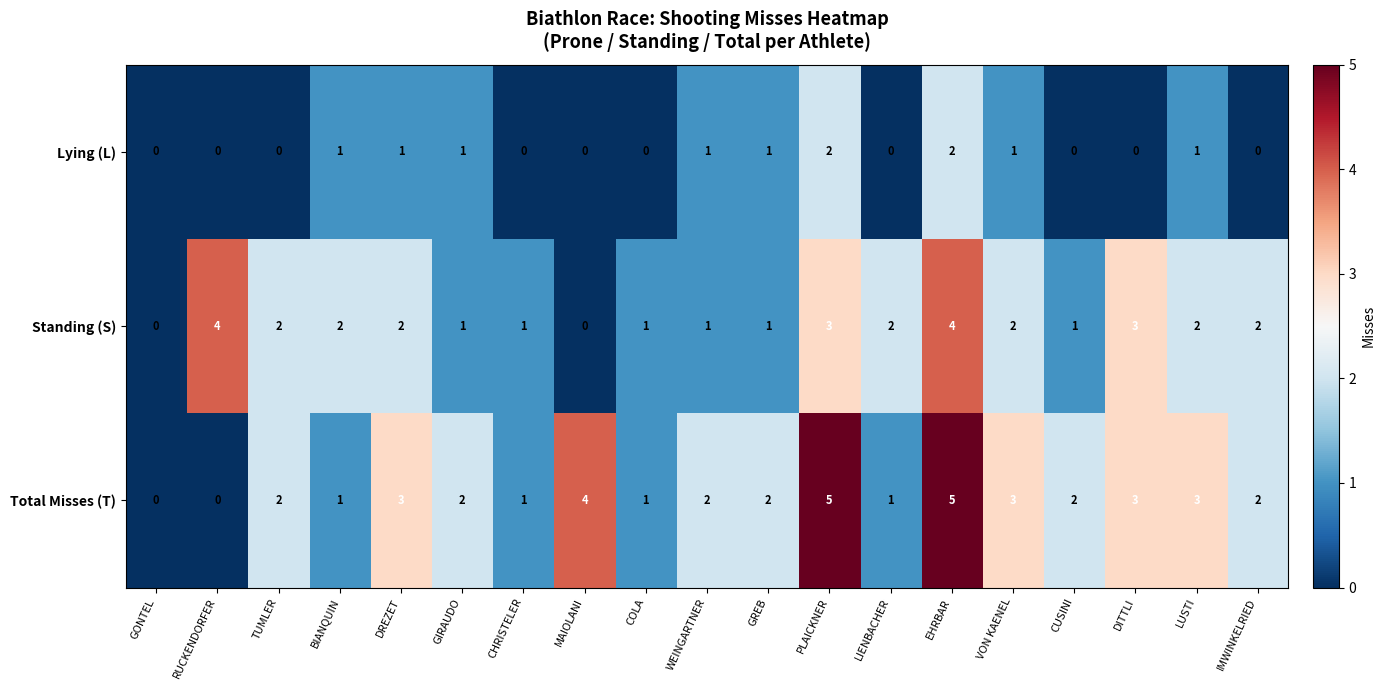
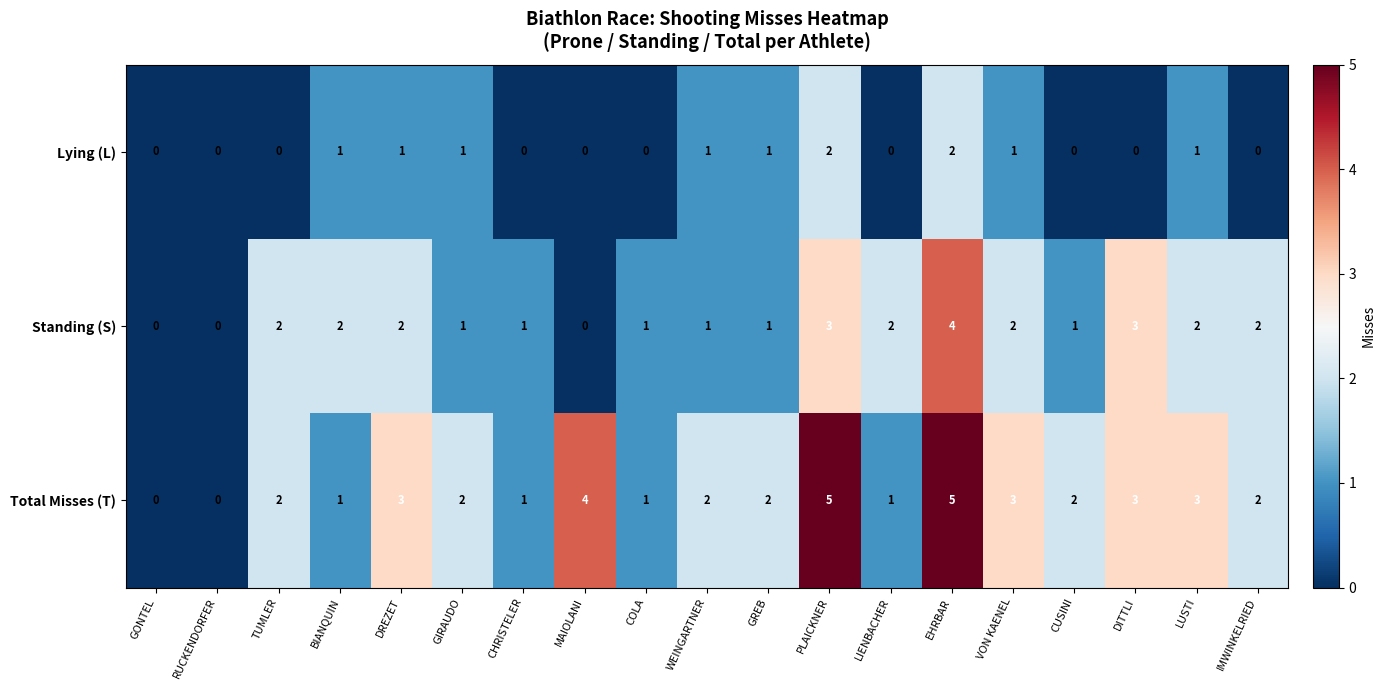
Standing (S), RUCKENDORFER: 4 -> 0
